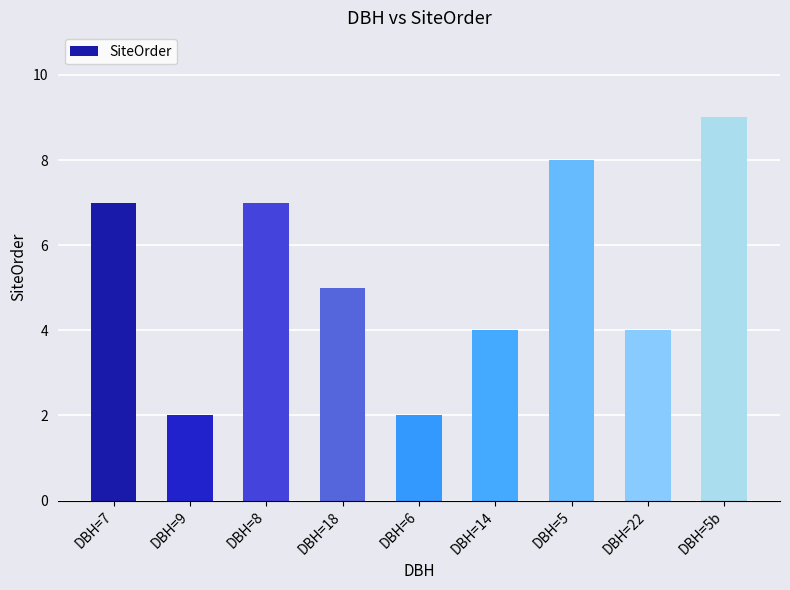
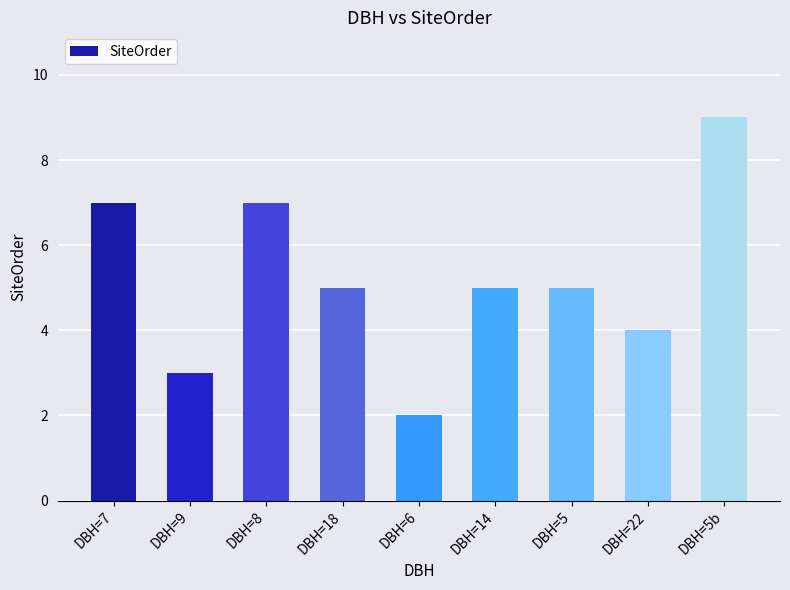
DBH=9: 2 -> 3
DBH=14: 4 -> 5
DBH=5: 8 -> 5
